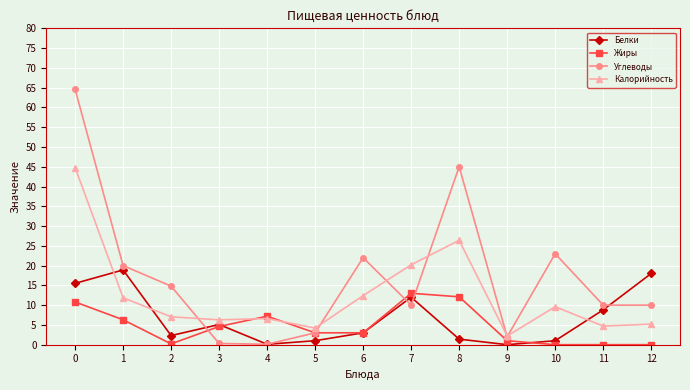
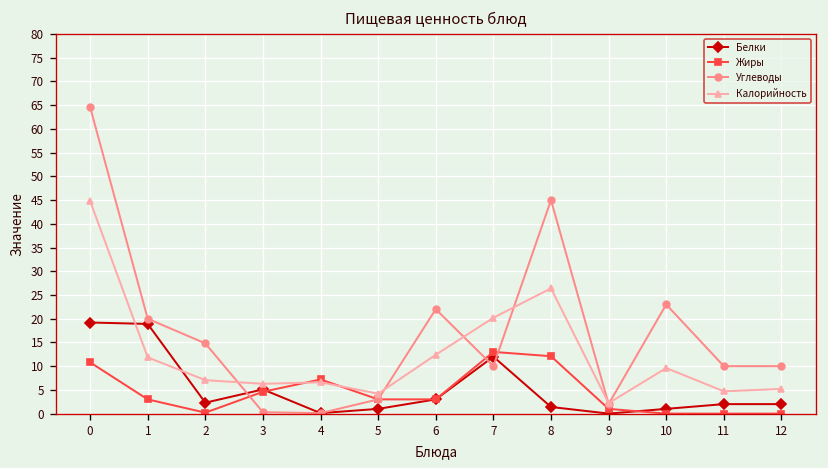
Белки, 0: 16 -> 19
Жиры, 1: 6 -> 3
Белки, 11: 9 -> 2
Белки, 12: 18 -> 2
